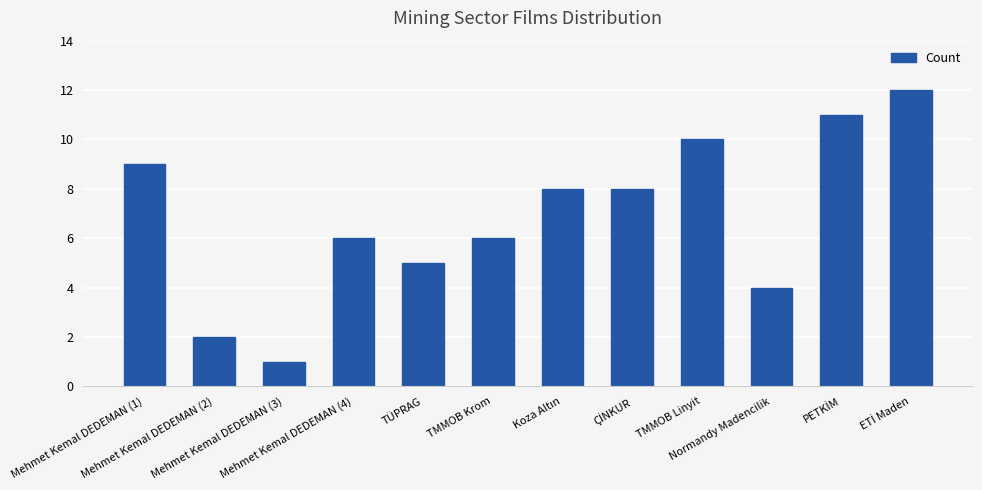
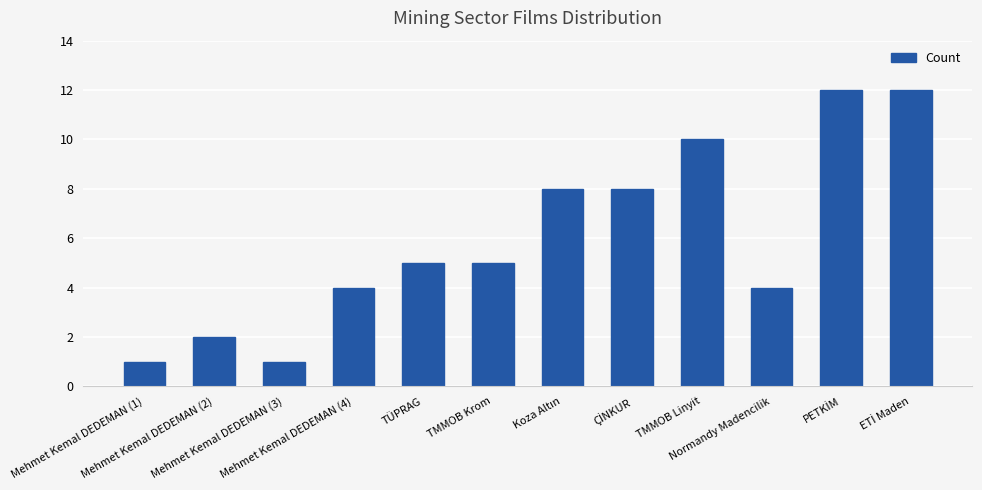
Mehmet Kemal DEDEMAN (1): 9 -> 1
Mehmet Kemal DEDEMAN (4): 6 -> 4
TMMOB Krom: 6 -> 5
PETKİM: 11 -> 12
